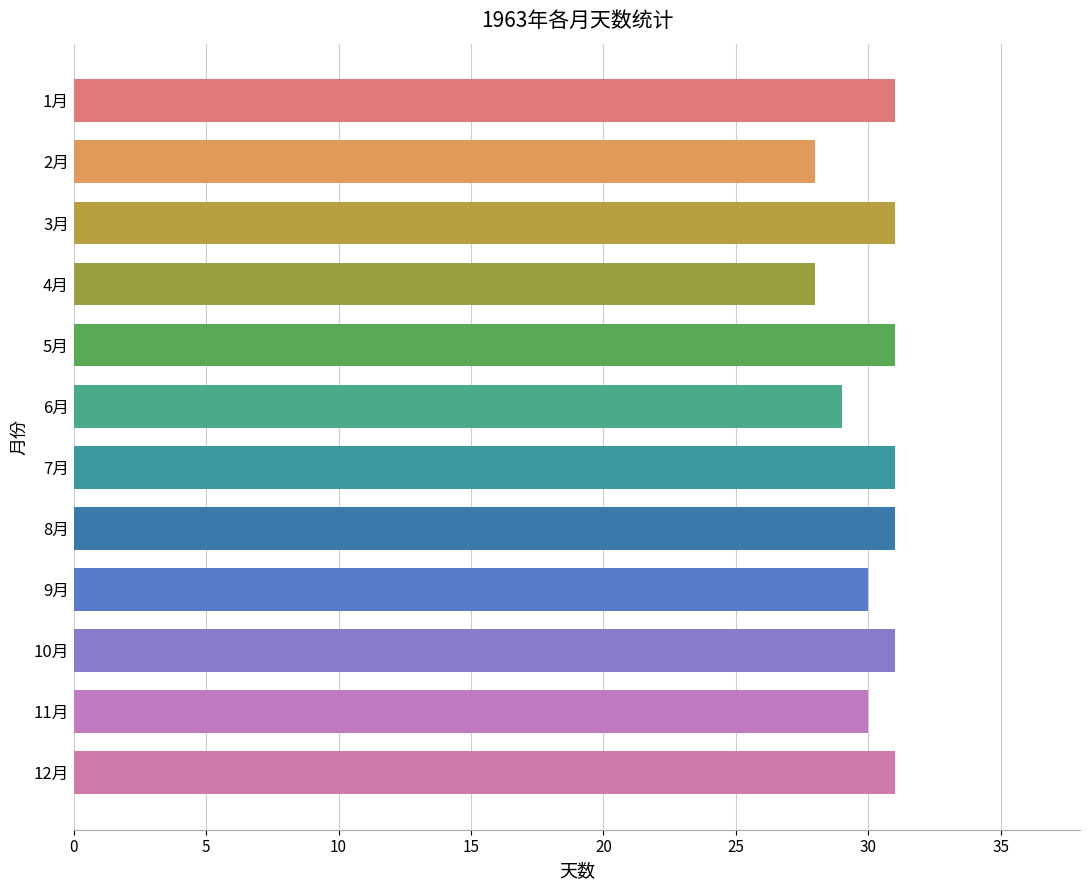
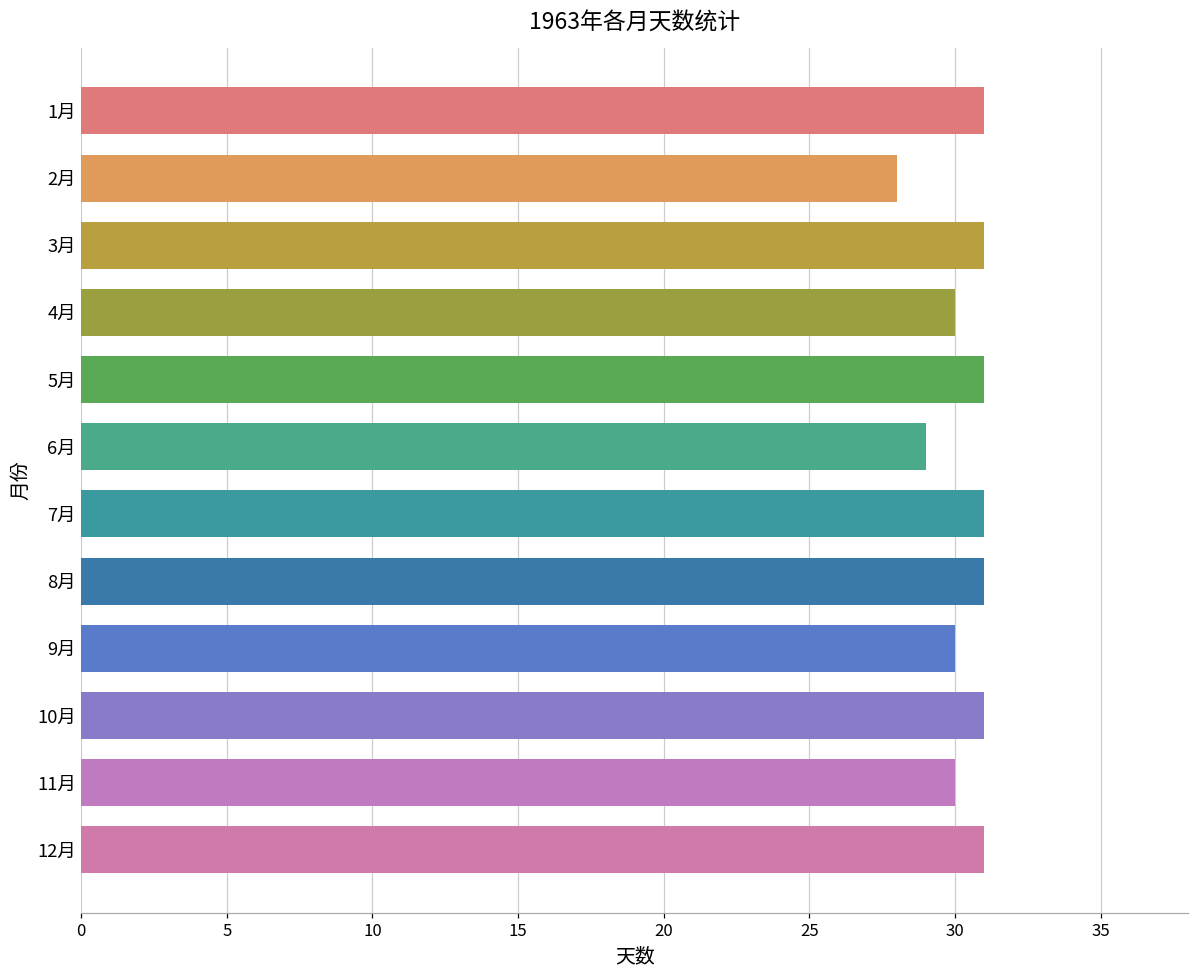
4月: 28 -> 30
